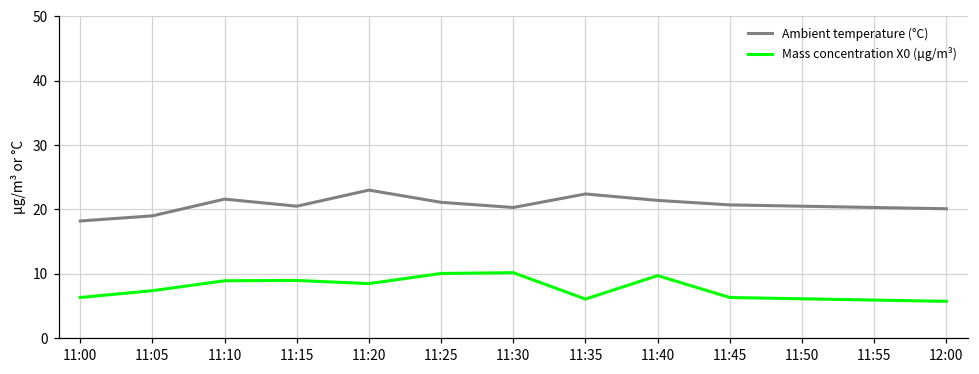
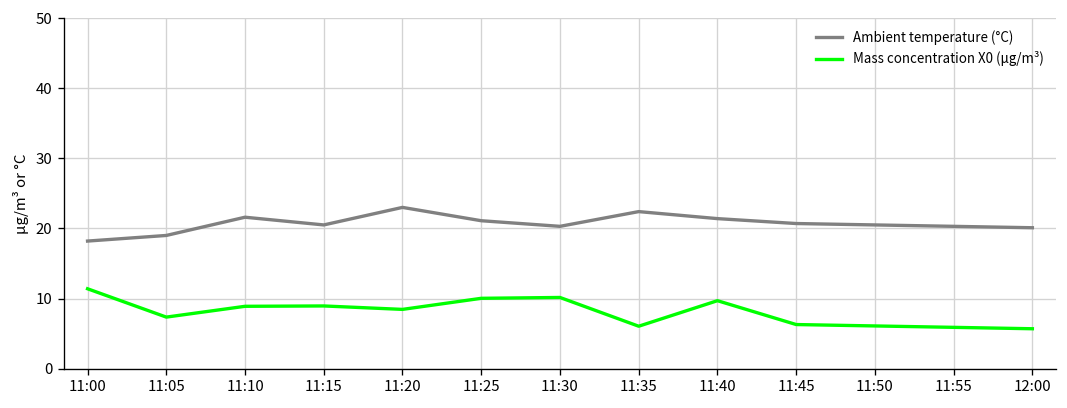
Mass concentration X0 (μg/m³), 11:00: 6 -> 11
